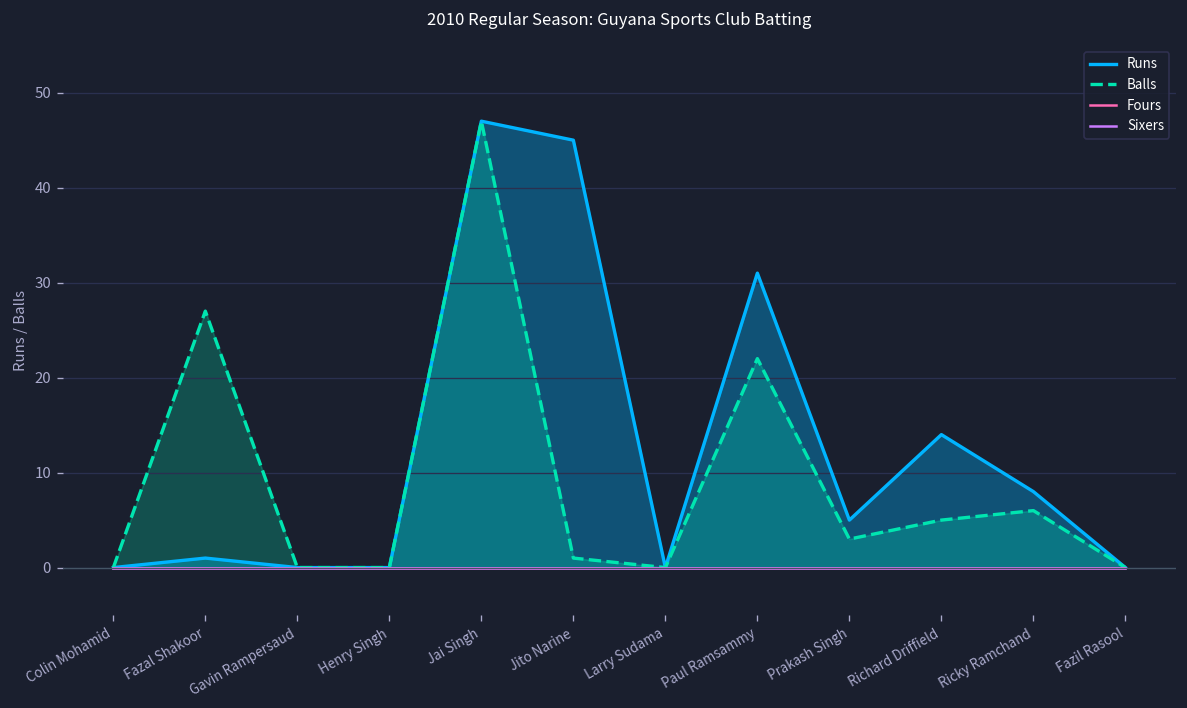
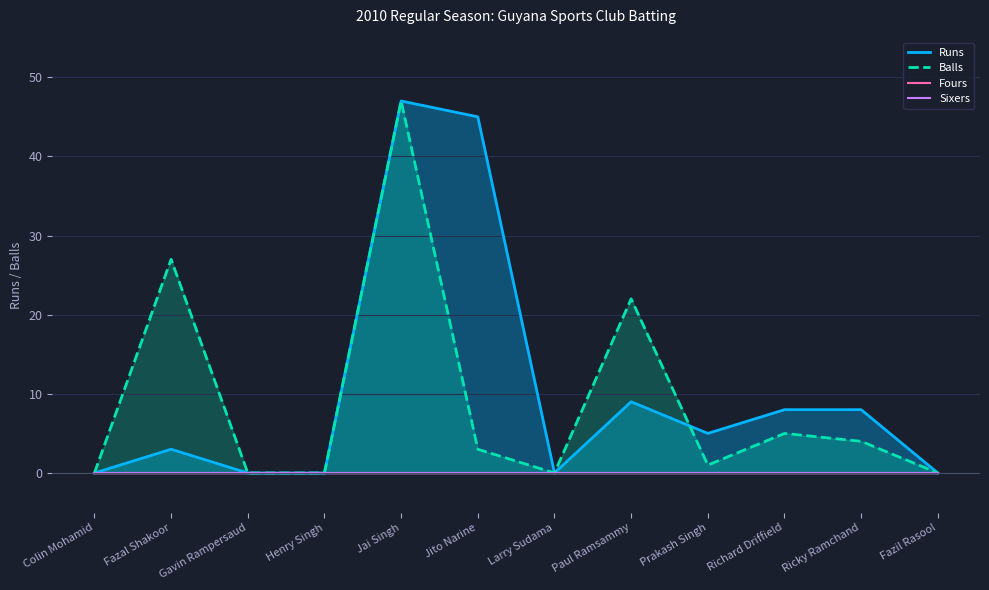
Runs, Fazal Shakoor: 1 -> 3
Balls, Jito Narine: 1 -> 3
Runs, Paul Ramsammy: 31 -> 9
Balls, Prakash Singh: 3 -> 1
Runs, Richard Driffield: 14 -> 8
Balls, Ricky Ramchand: 6 -> 4
